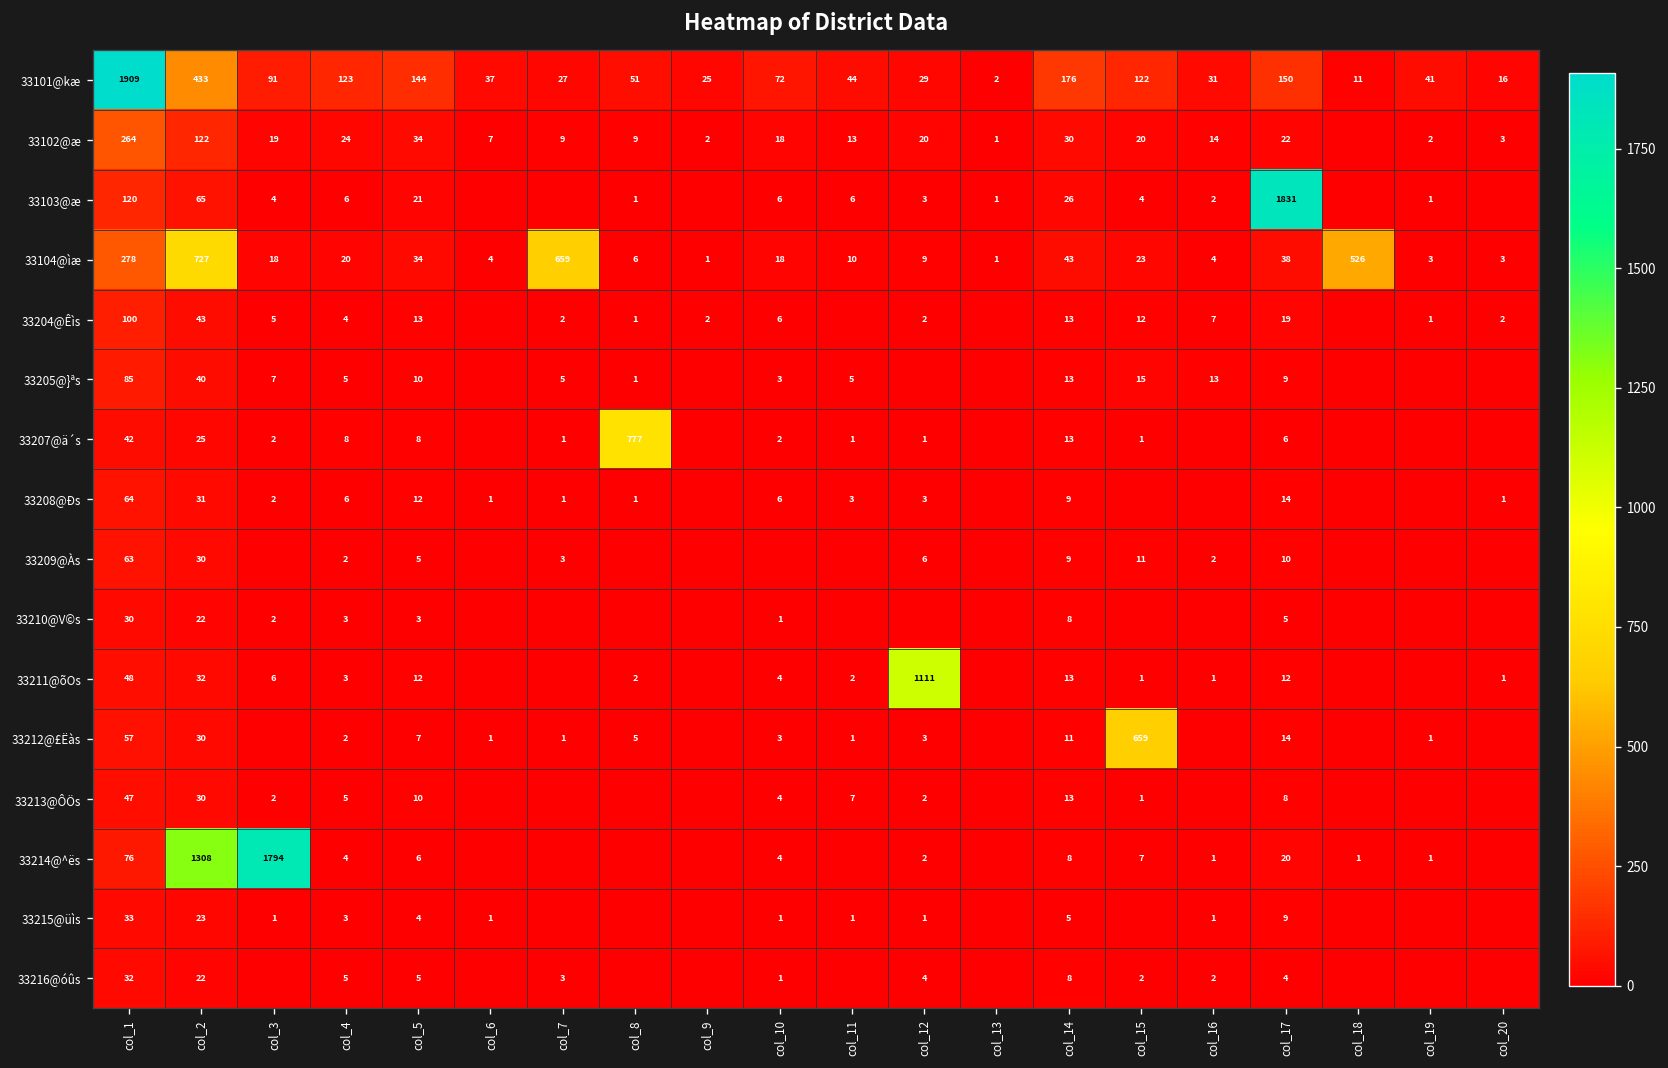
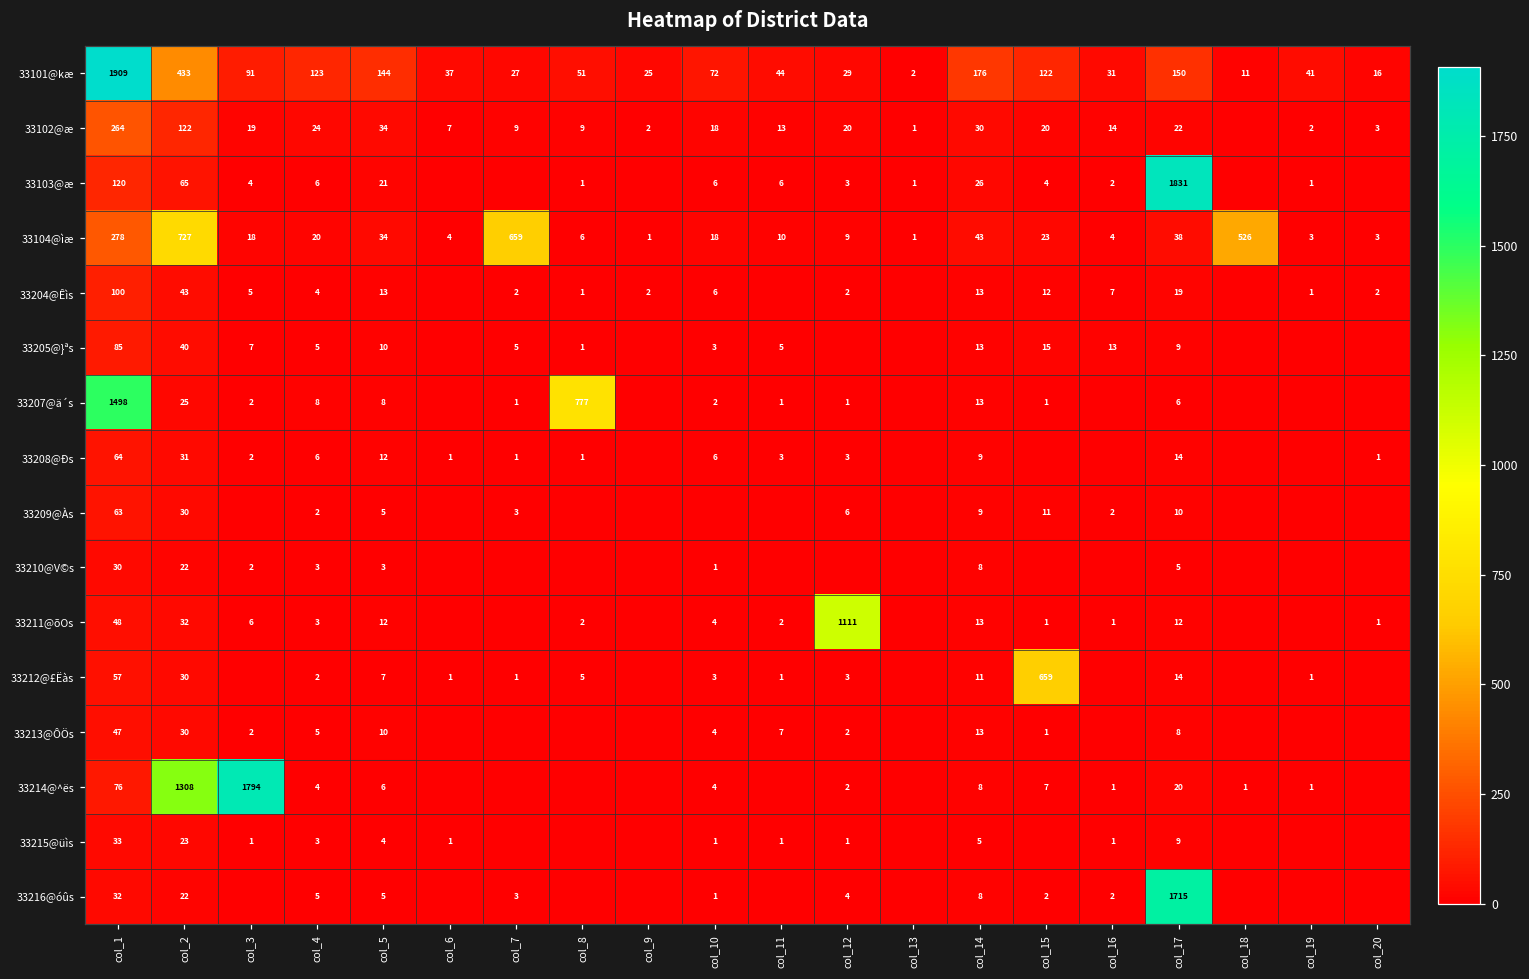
33207@ä´s, col_1: 42 -> 1498
33216@óûs, col_17: 4 -> 1715
